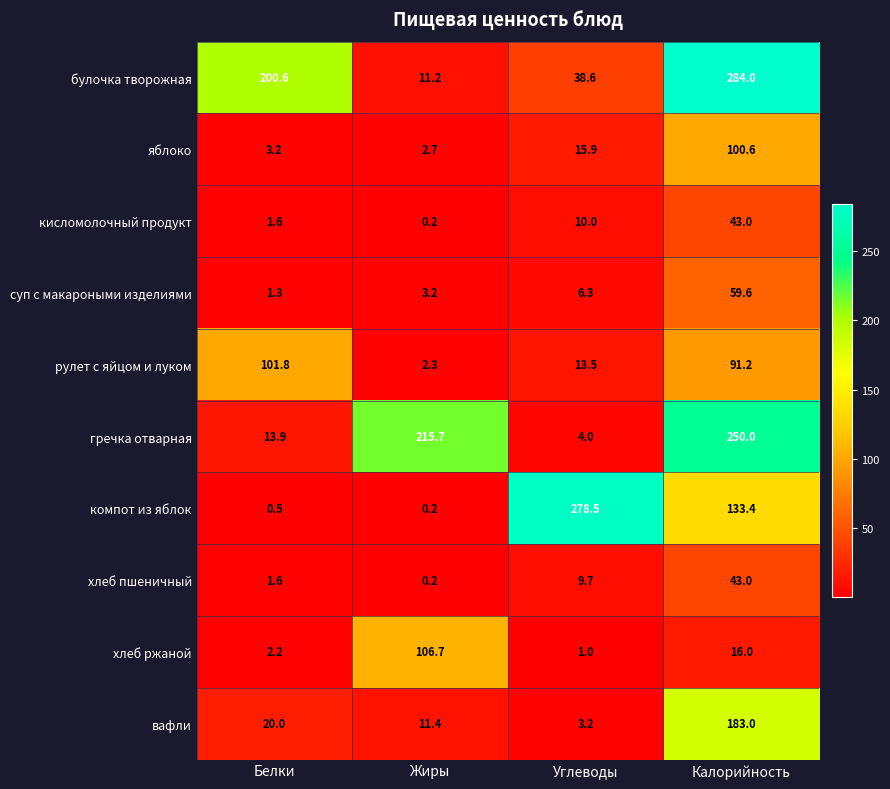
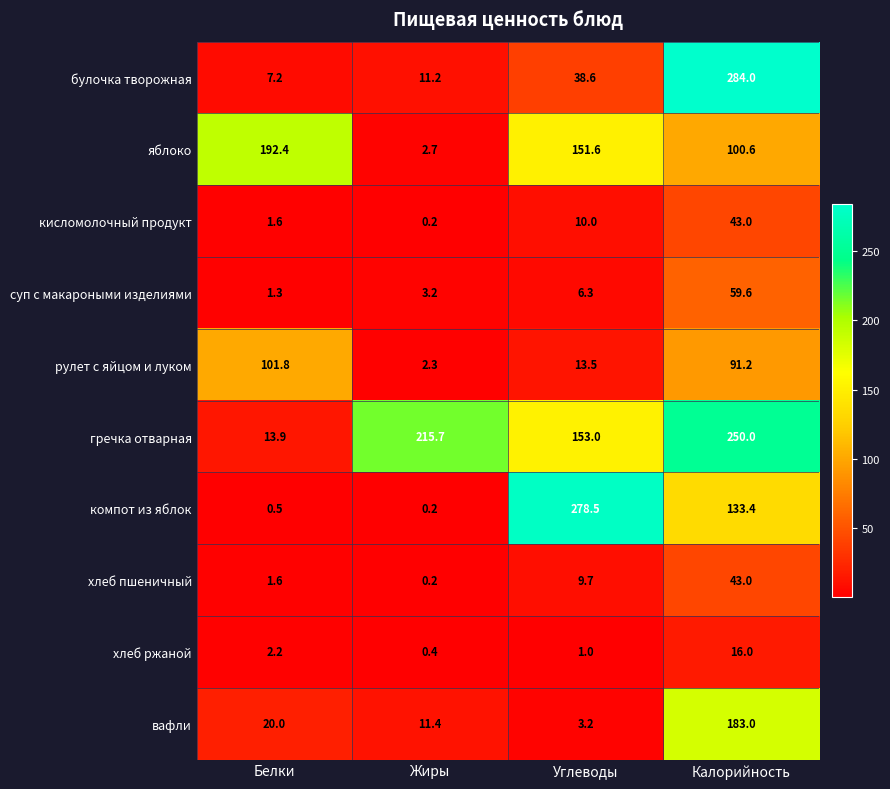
булочка творожная, Белки: 200.6 -> 7.2
яблоко, Белки: 3.2 -> 192.4
яблоко, Углеводы: 15.9 -> 151.6
гречка отварная, Углеводы: 4.0 -> 153.0
хлеб ржаной, Жиры: 106.7 -> 0.4
